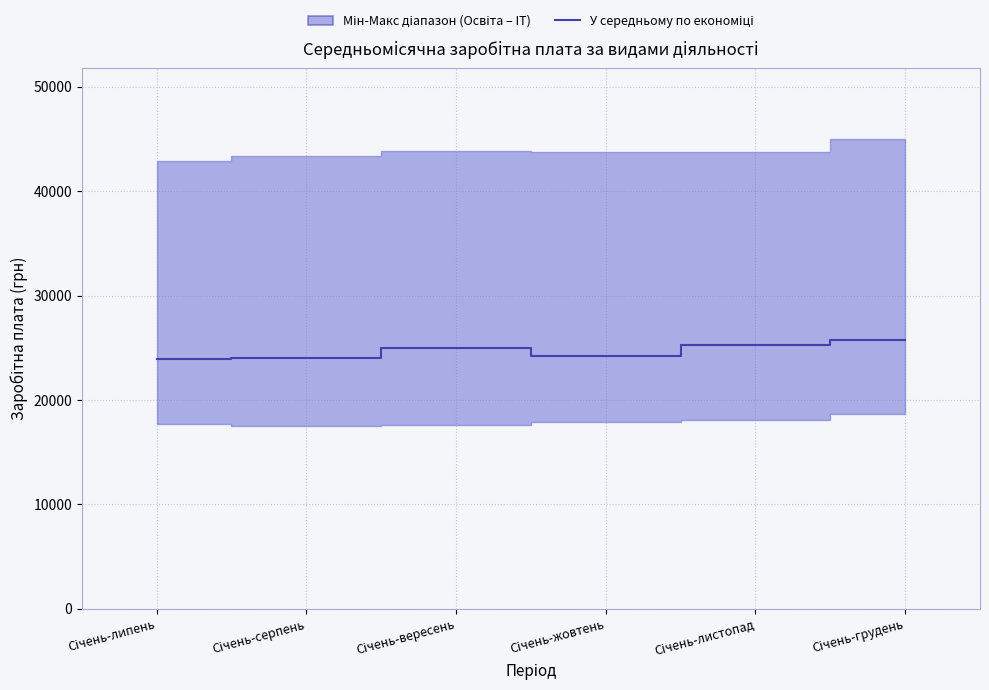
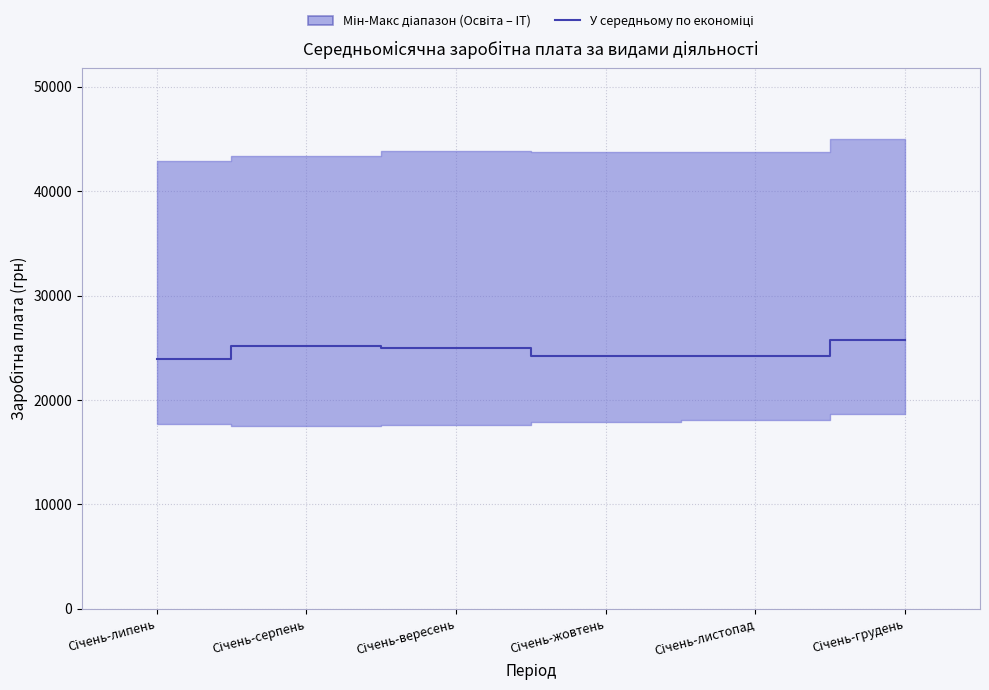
У середньому по економіці, Січень-серпень: 24000 -> 25100
У середньому по економіці, Січень-листопад: 25200 -> 24200
